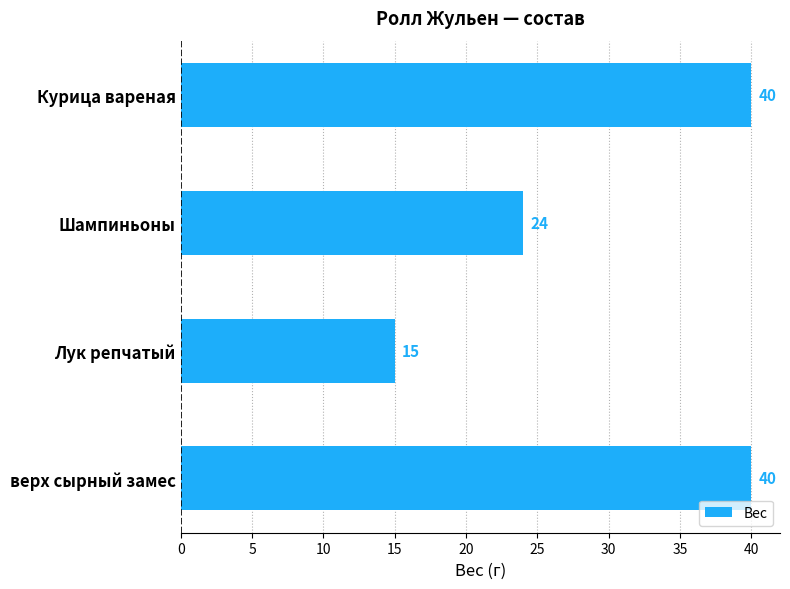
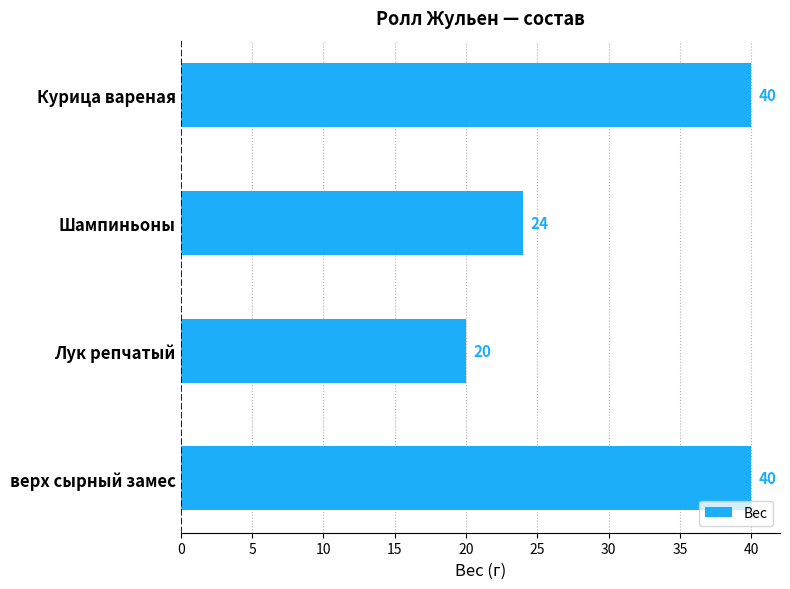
Лук репчатый: 15 -> 20
